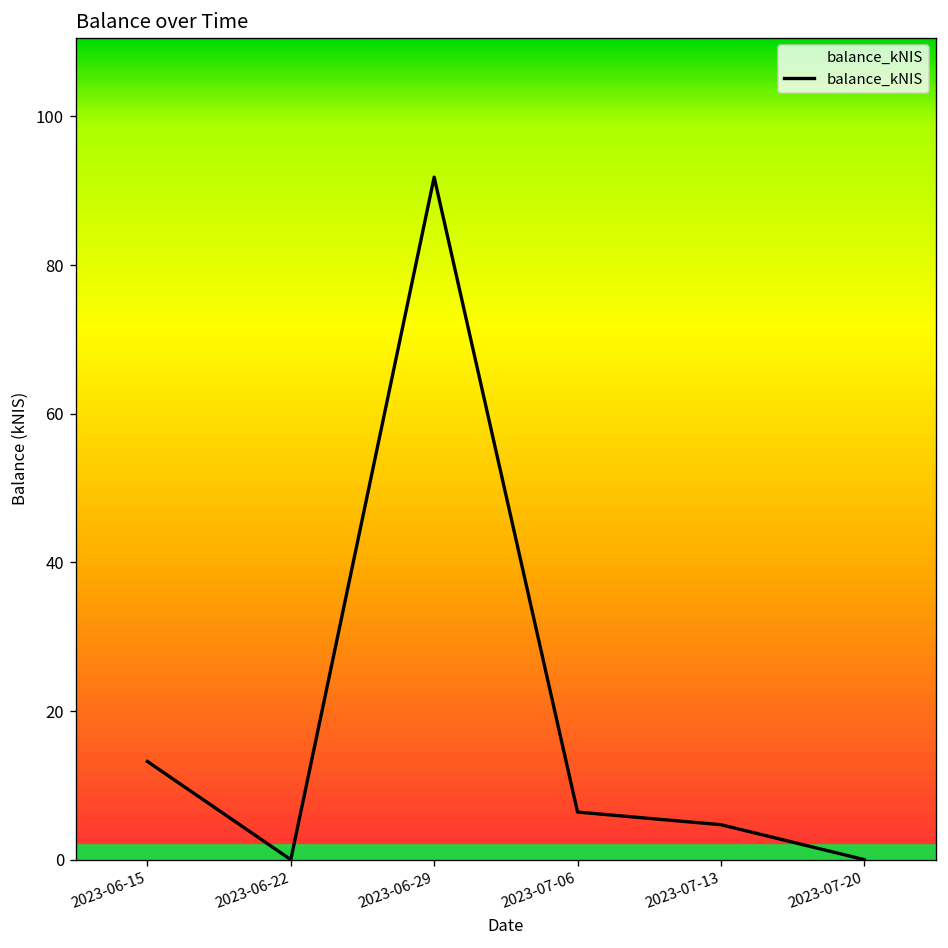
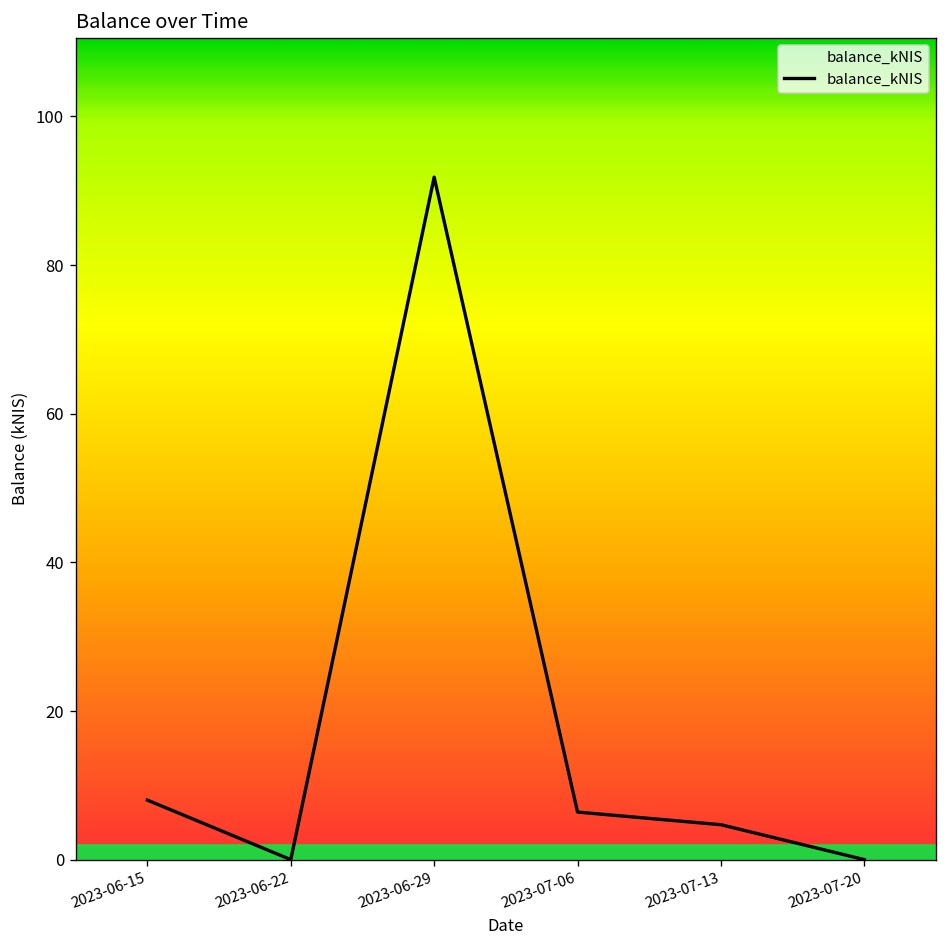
2023-06-15: 13 -> 8
